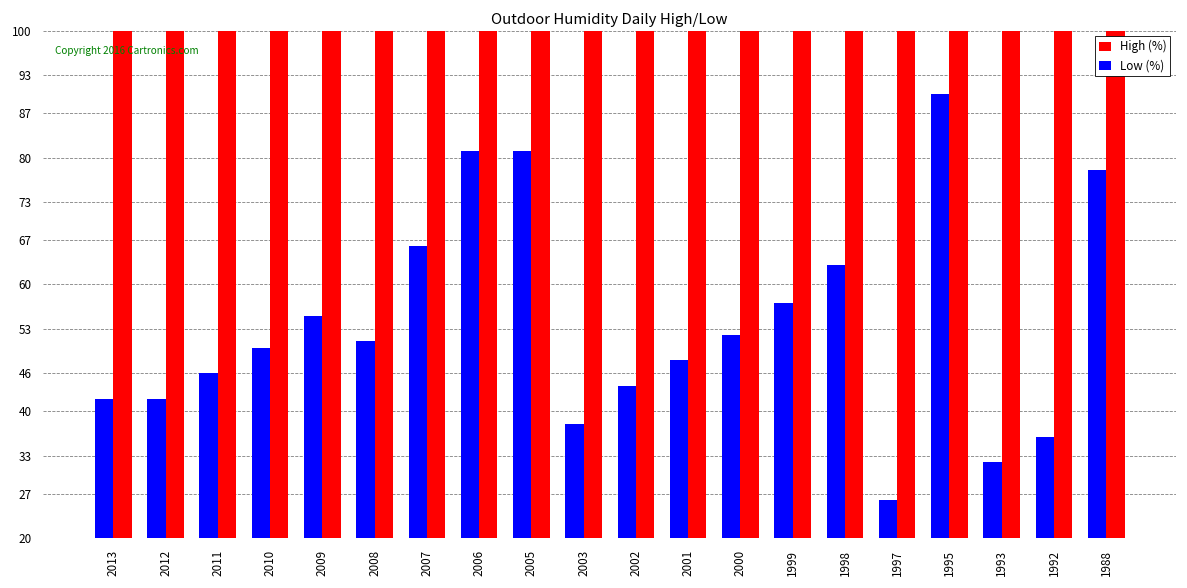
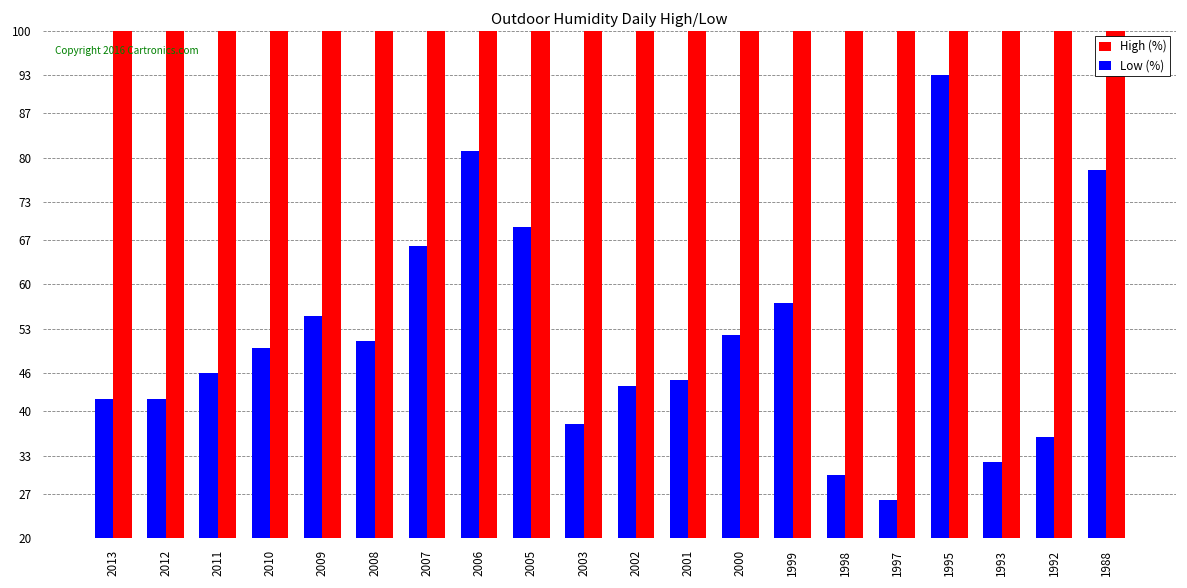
Low (%), 2005: 81 -> 69
Low (%), 2001: 48 -> 45
Low (%), 1998: 63 -> 30
Low (%), 1995: 90 -> 93
